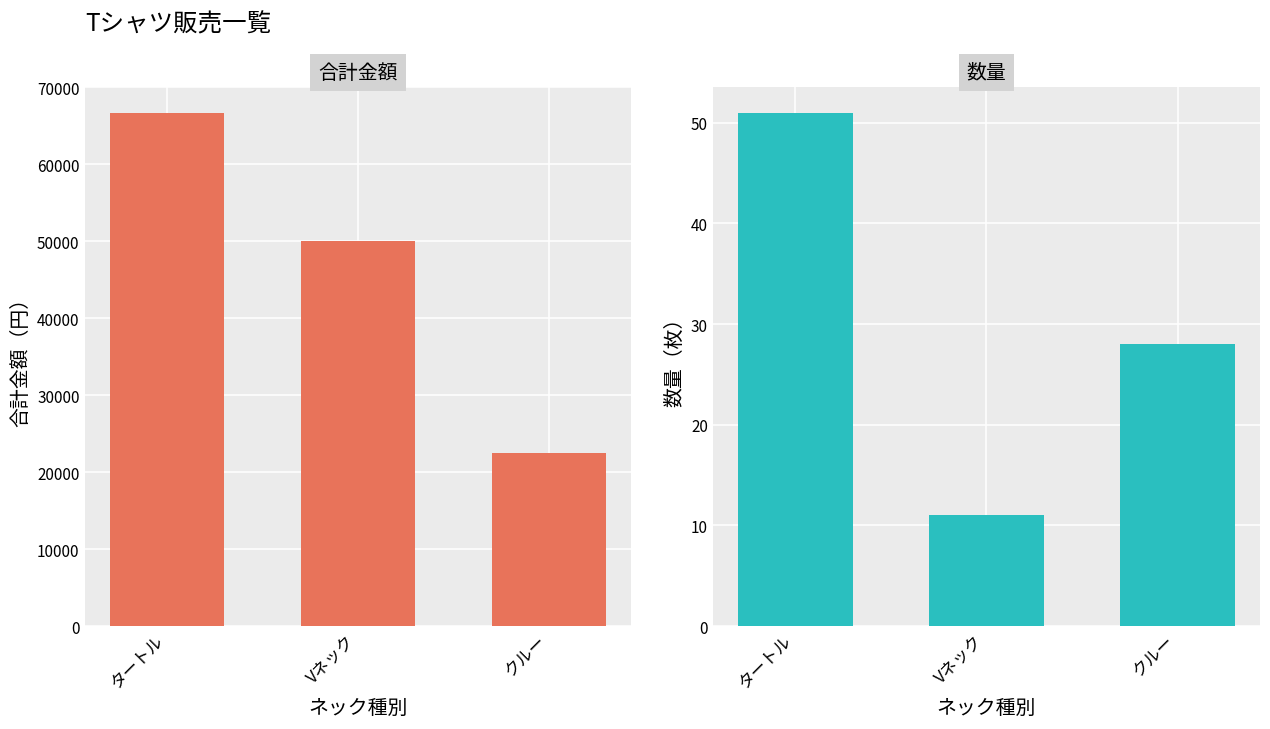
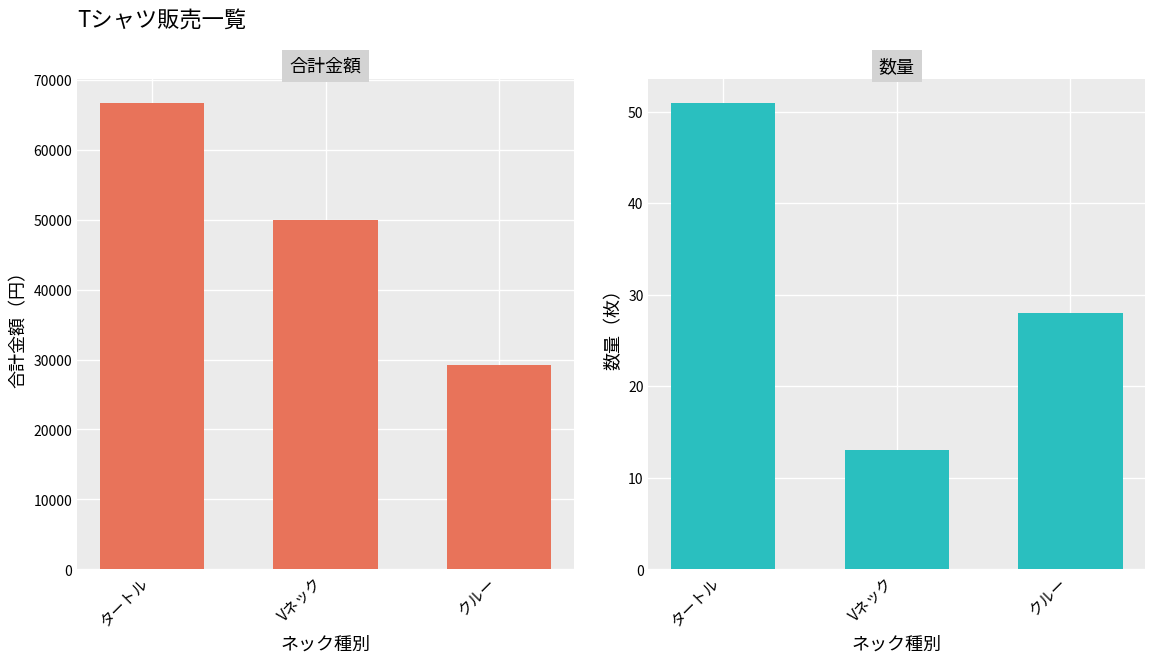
合計金額, クルー: 23000 -> 29000
数量, Vネック: 11 -> 13
